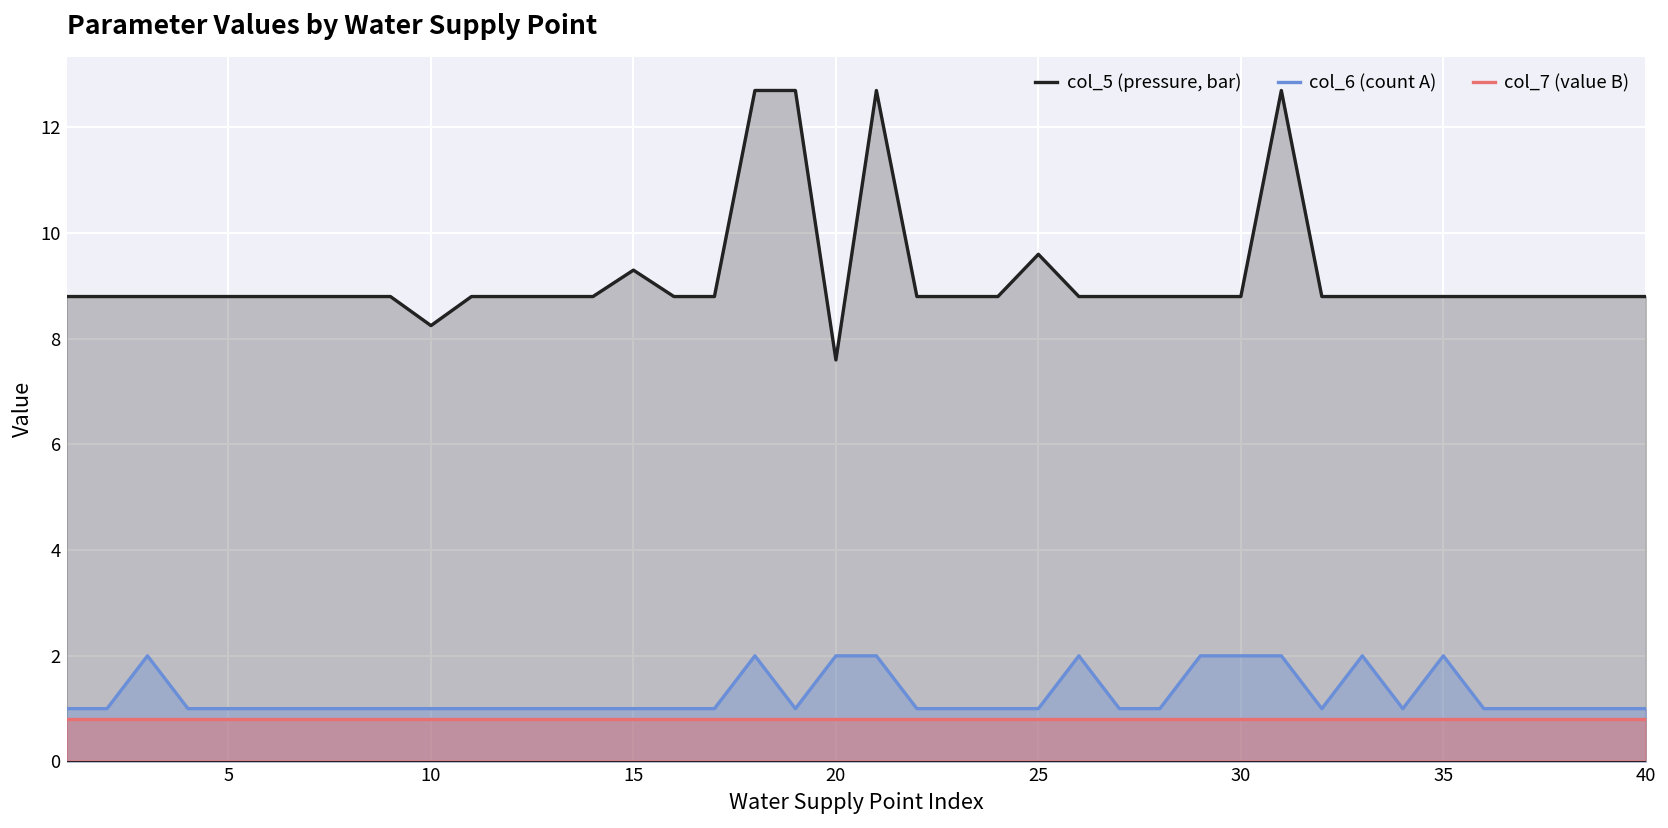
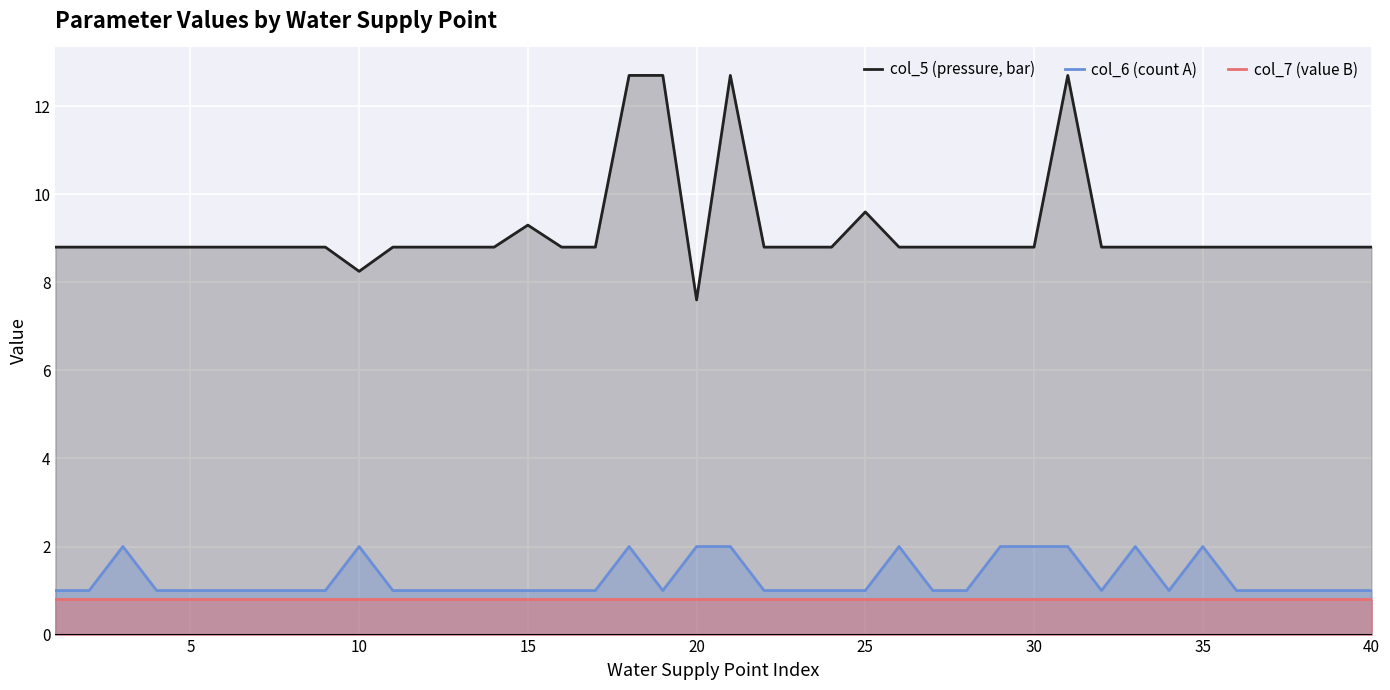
col_6 (count A), 10: 1 -> 2
